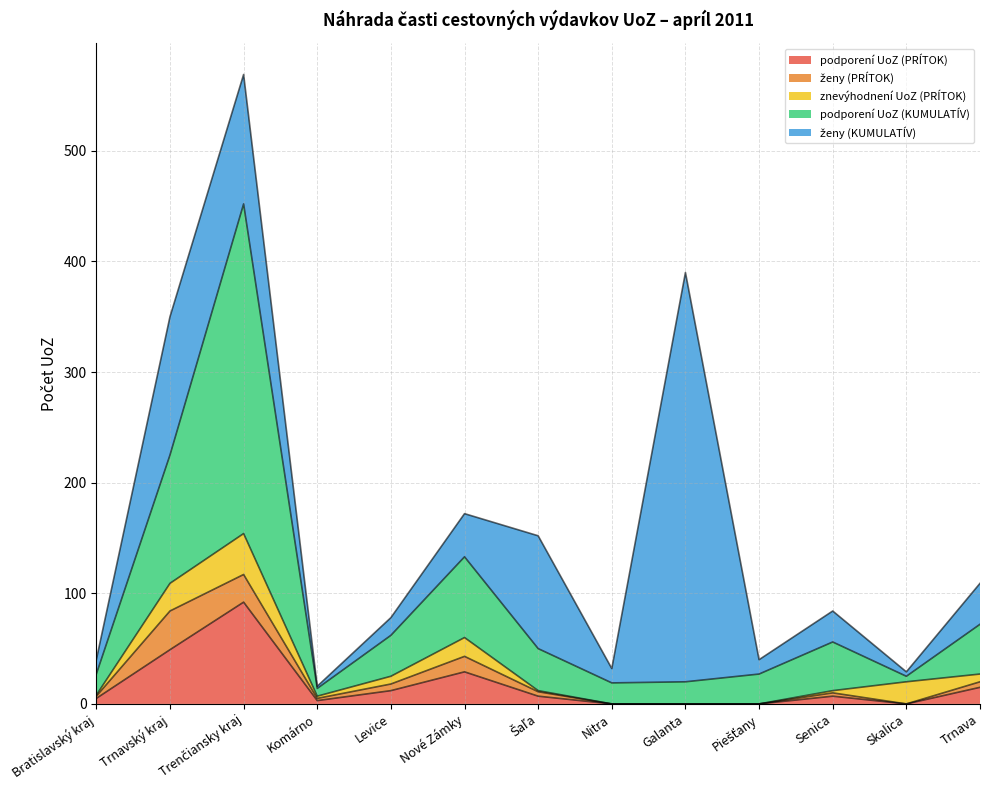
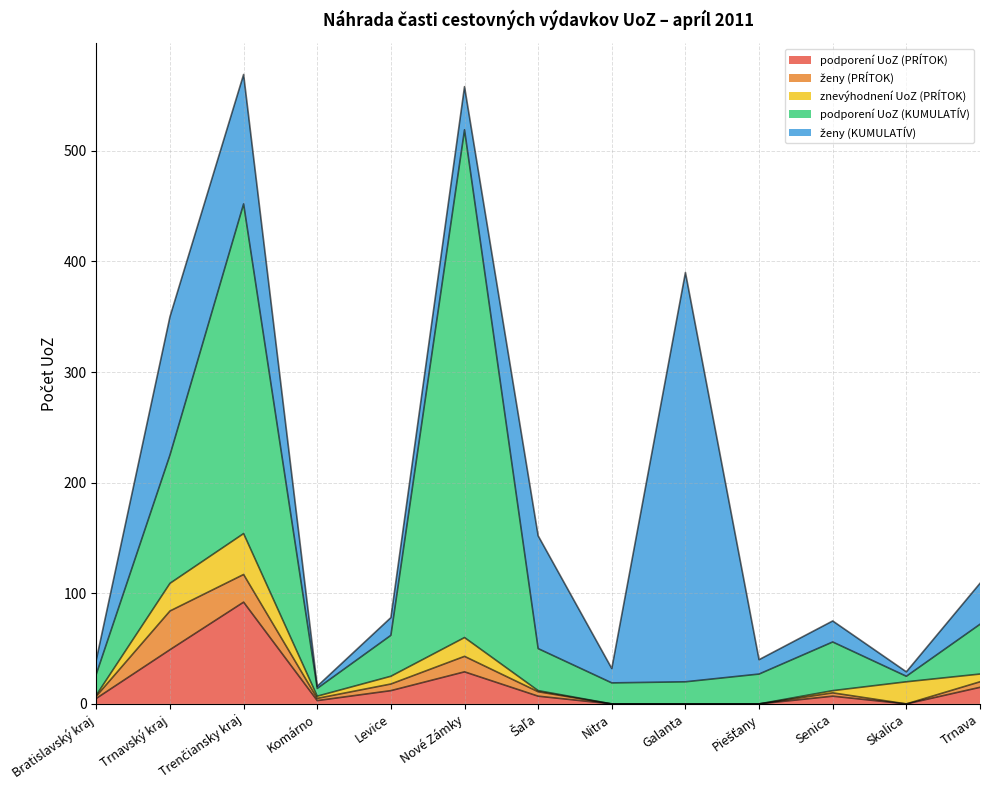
podporení UoZ (KUMULATÍV), Nové Zámky: 73 -> 459
ženy (KUMULATÍV), Senica: 28 -> 19
